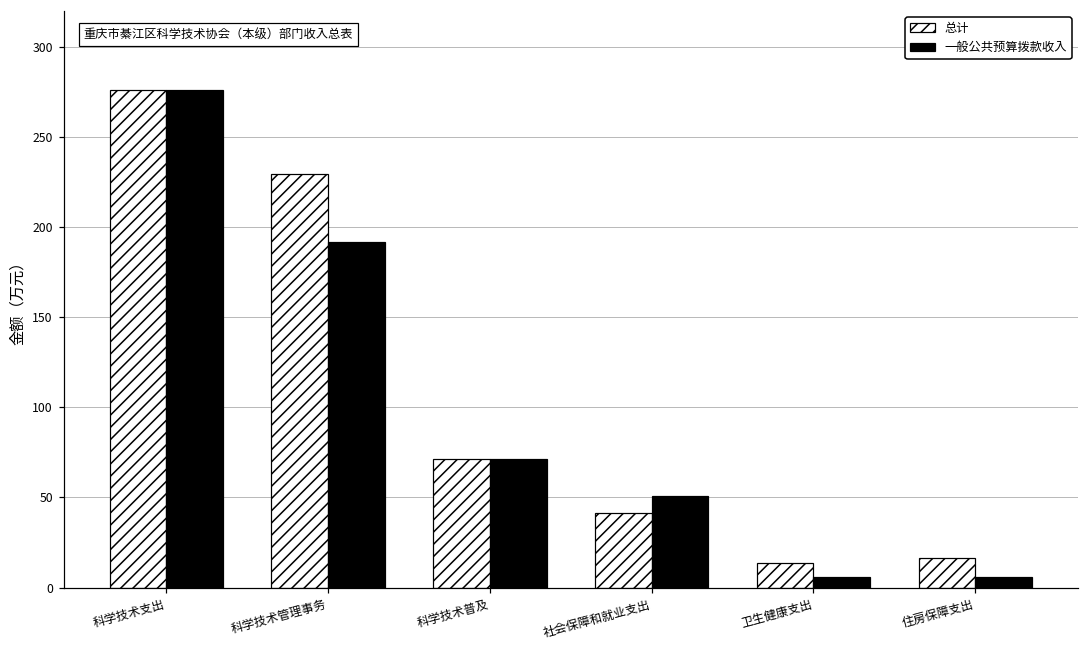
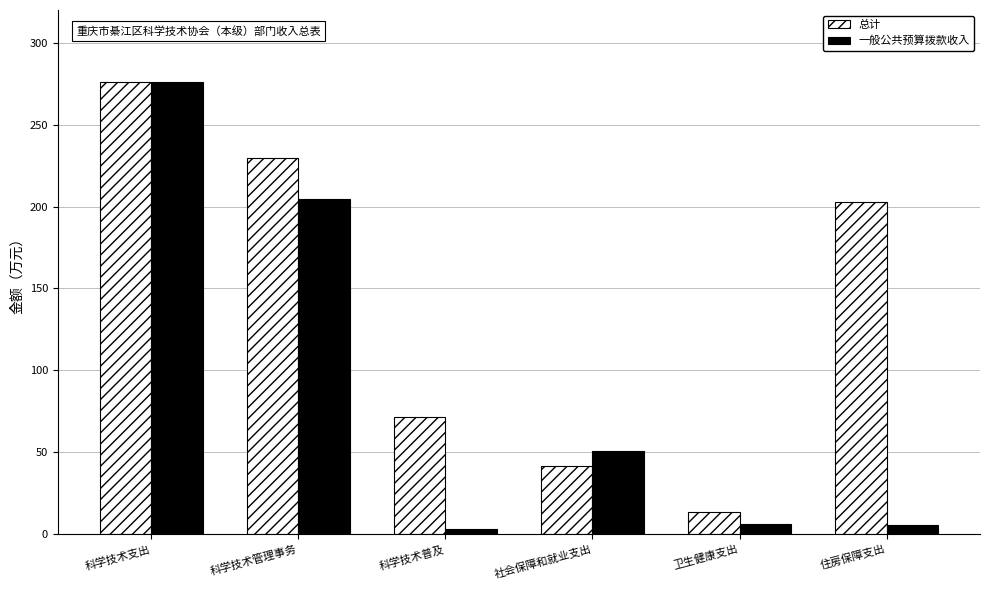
一般公共预算拨款收入, 科学技术管理事务: 192 -> 205
一般公共预算拨款收入, 科学技术普及: 71 -> 3
总计, 住房保障支出: 17 -> 203
